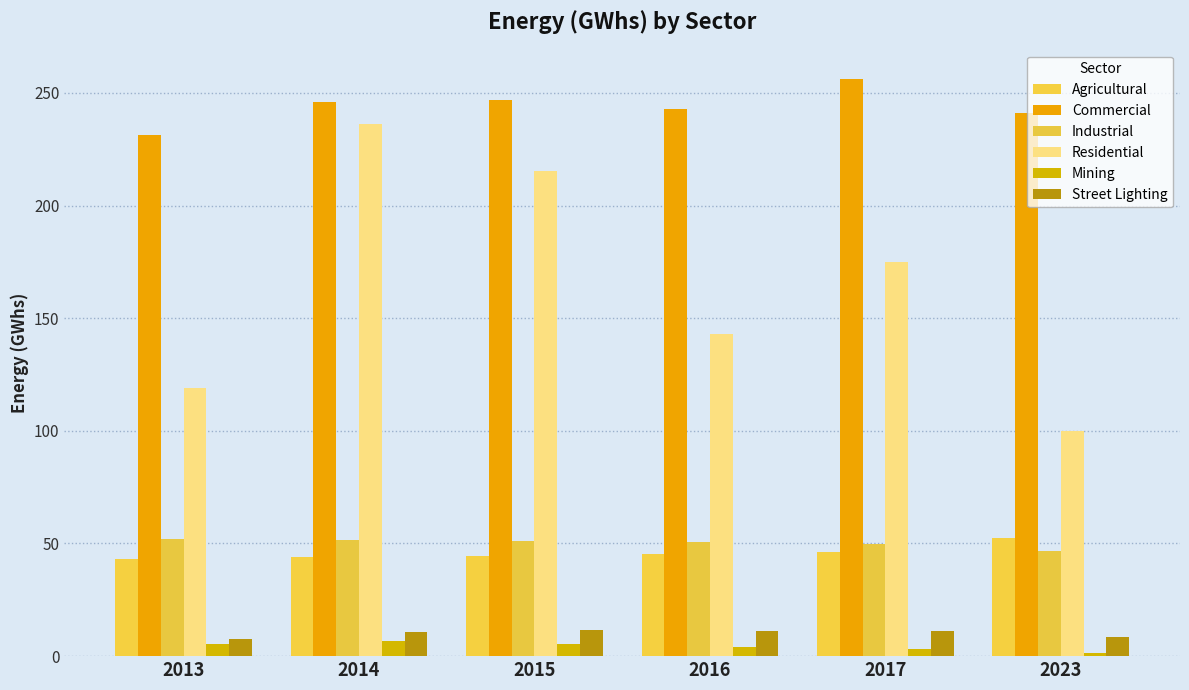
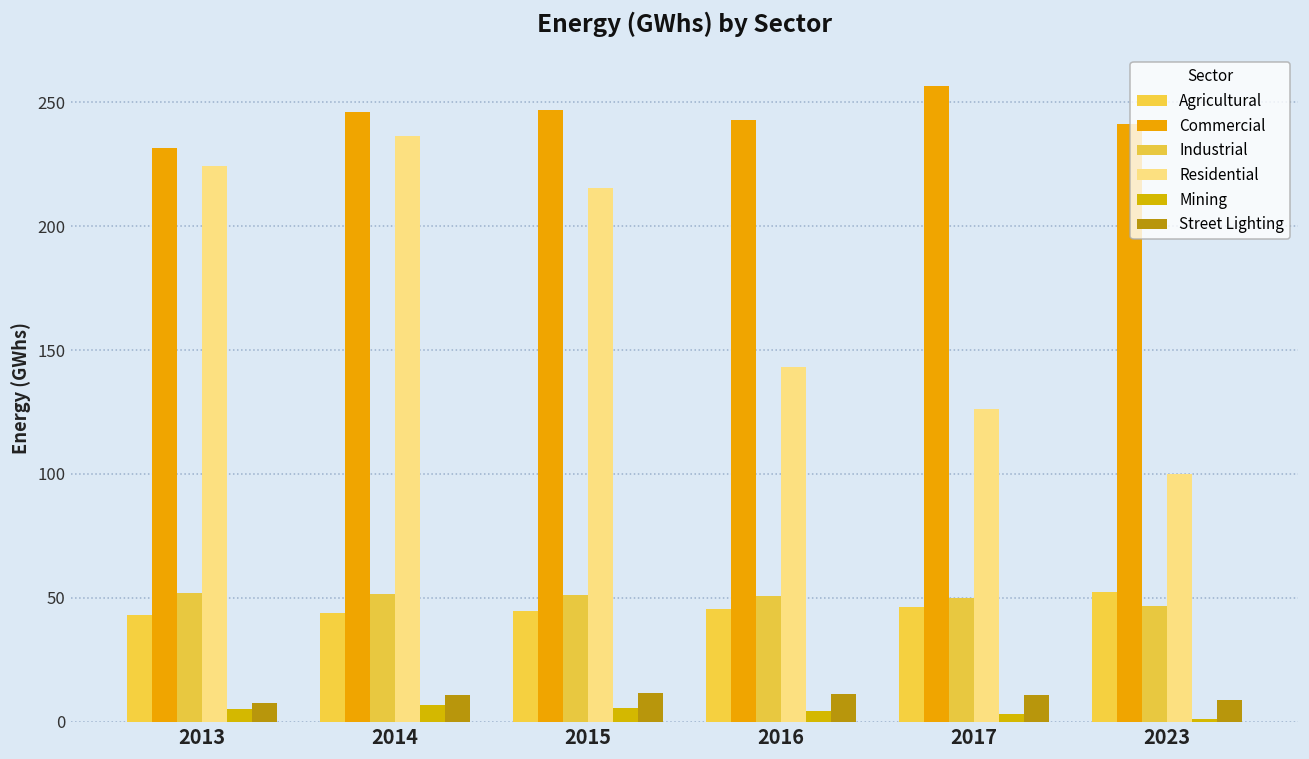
Residential, 2013: 119 -> 224
Residential, 2017: 175 -> 126
